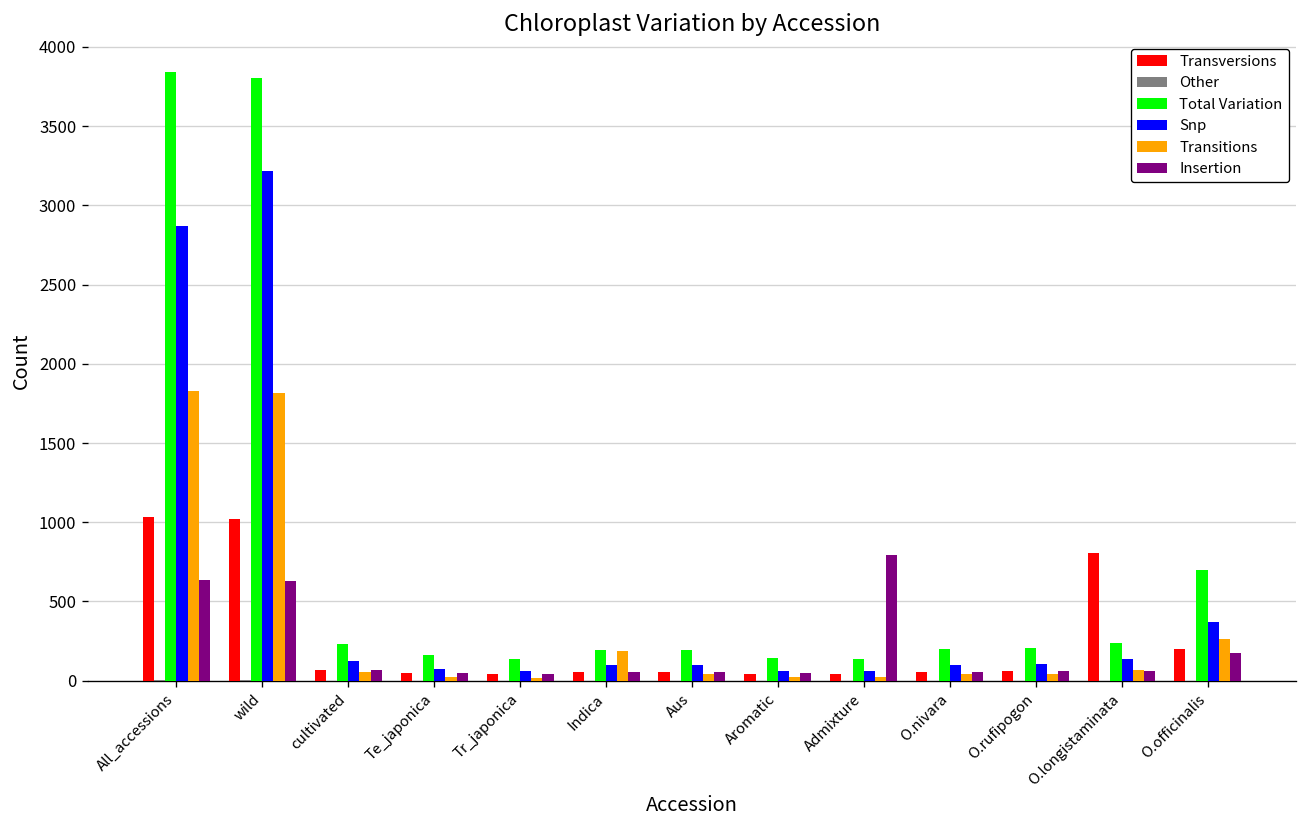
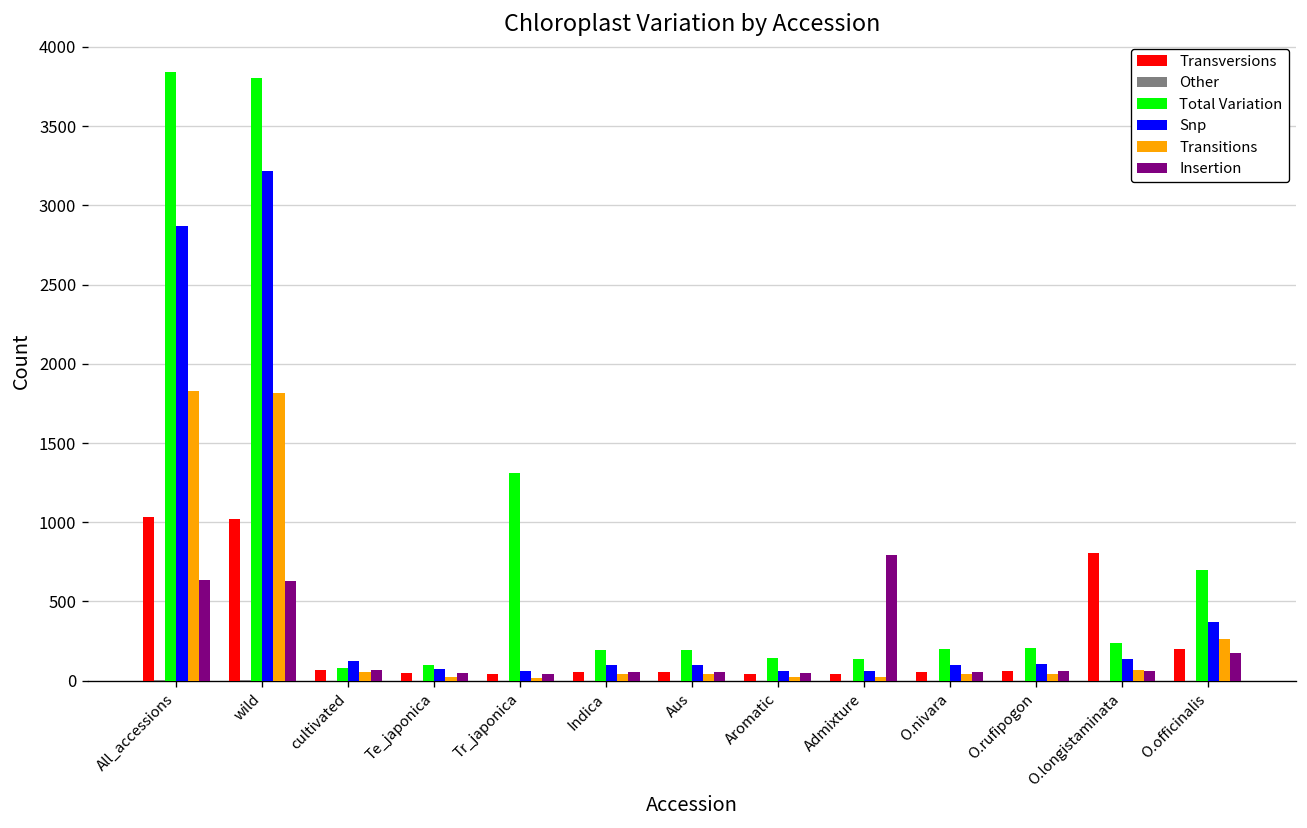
Total Variation, cultivated: 230 -> 80
Total Variation, Te_japonica: 160 -> 100
Total Variation, Tr_japonica: 140 -> 1310
Transitions, Indica: 190 -> 40
